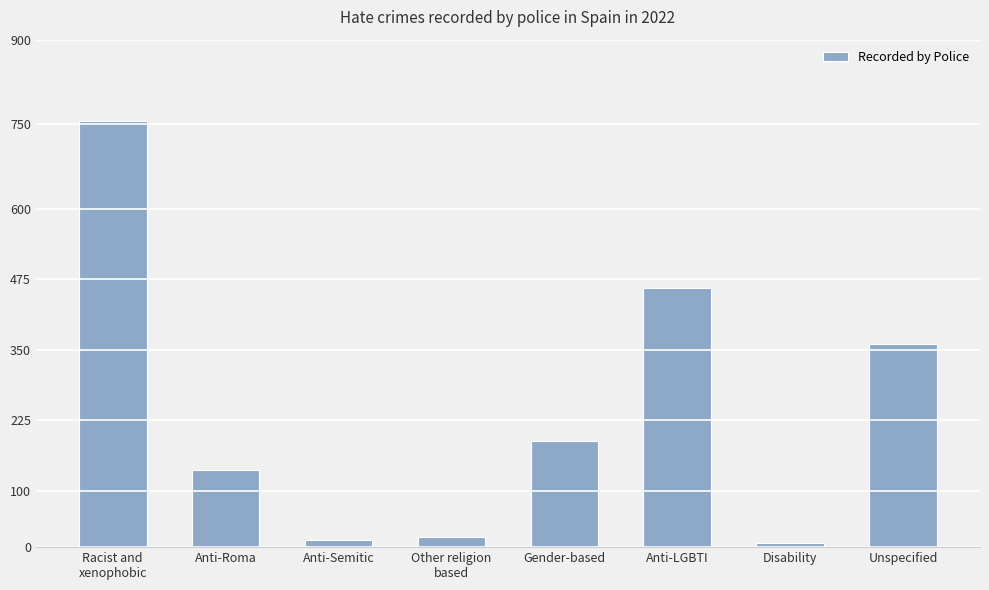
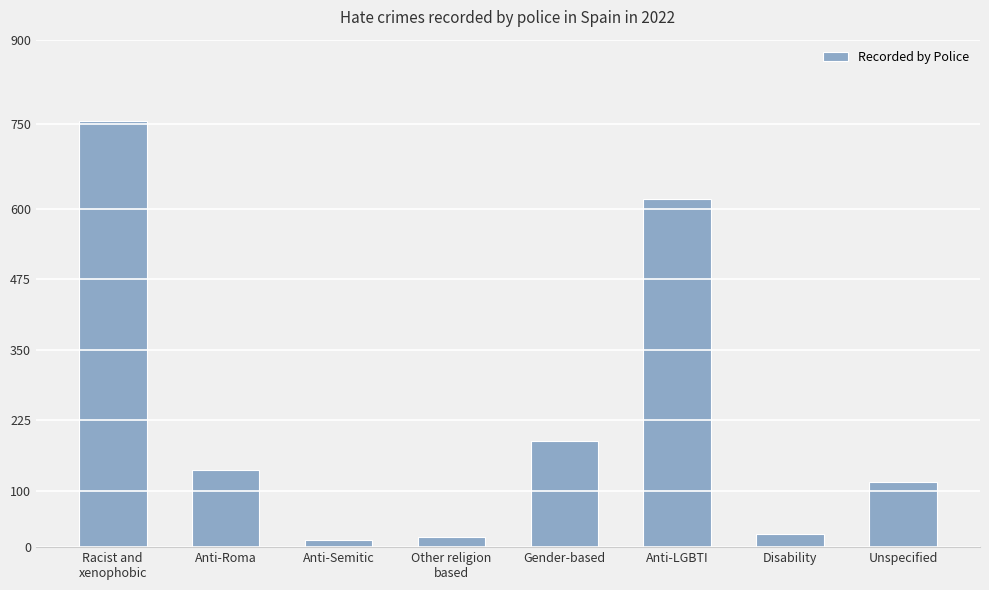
Anti-LGBTI: 460 -> 620
Disability: 10 -> 20
Unspecified: 360 -> 120
